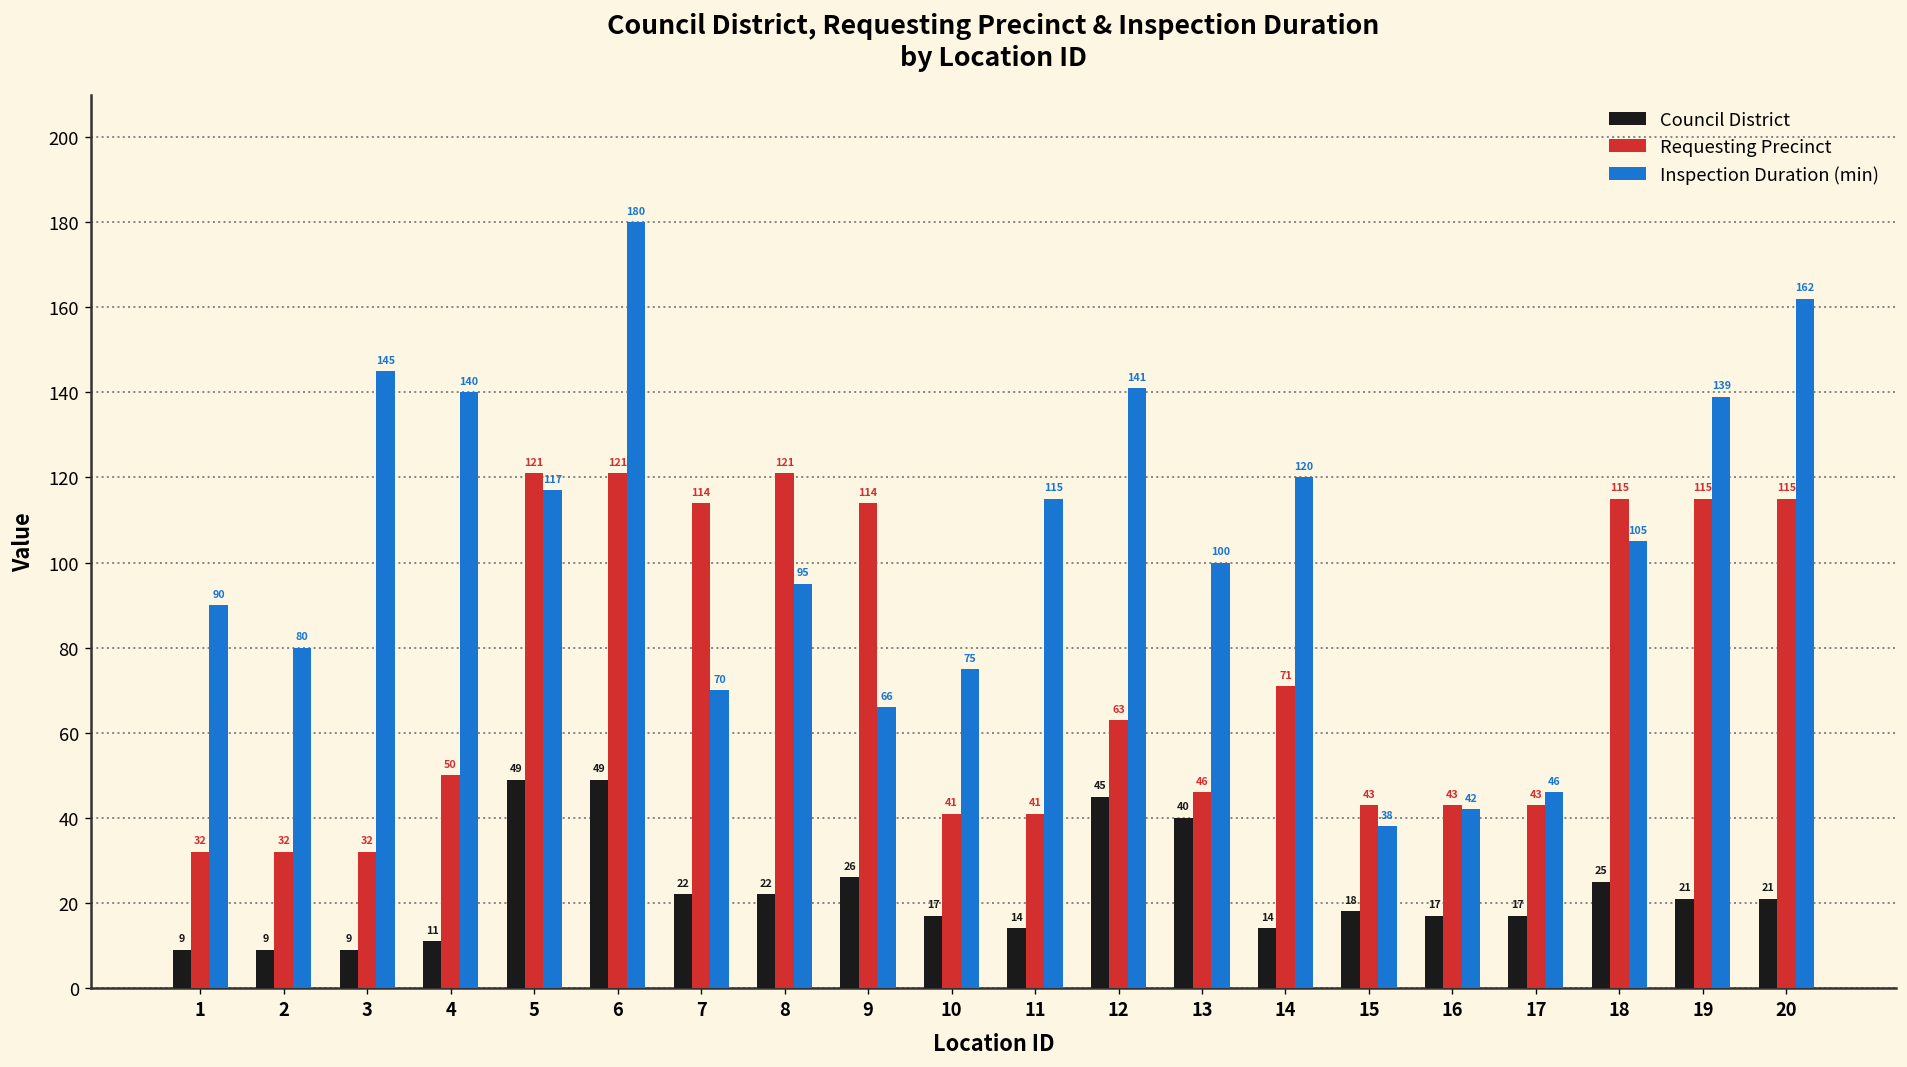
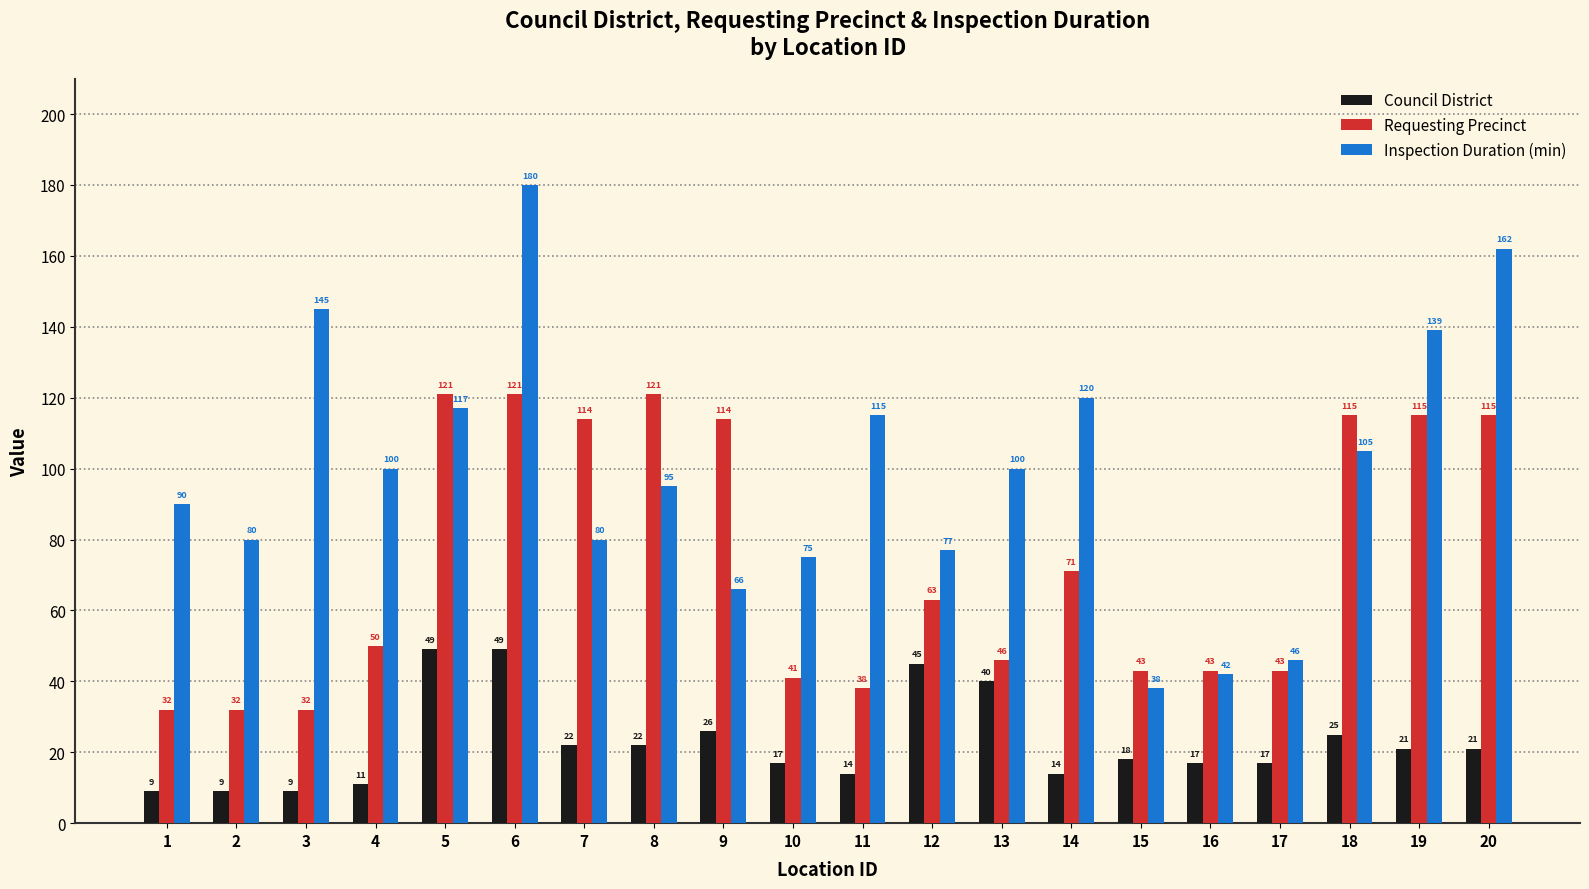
Inspection Duration (min), 4: 140 -> 100
Inspection Duration (min), 7: 70 -> 80
Requesting Precinct, 11: 41 -> 38
Inspection Duration (min), 12: 141 -> 77
